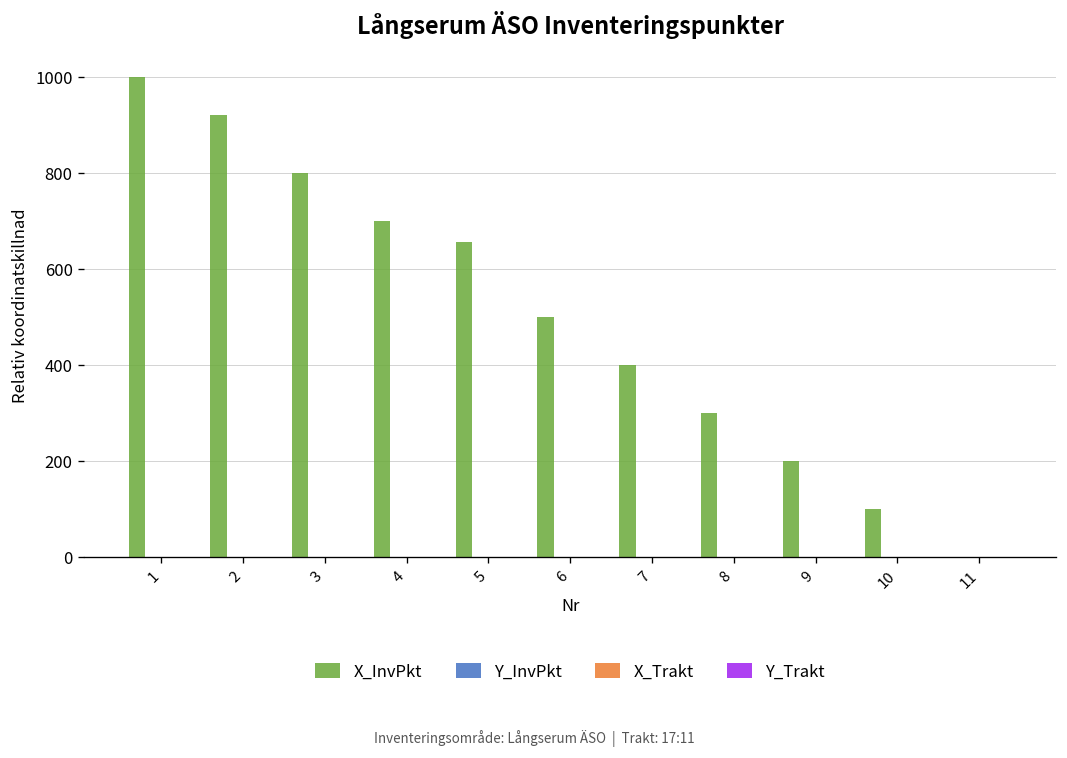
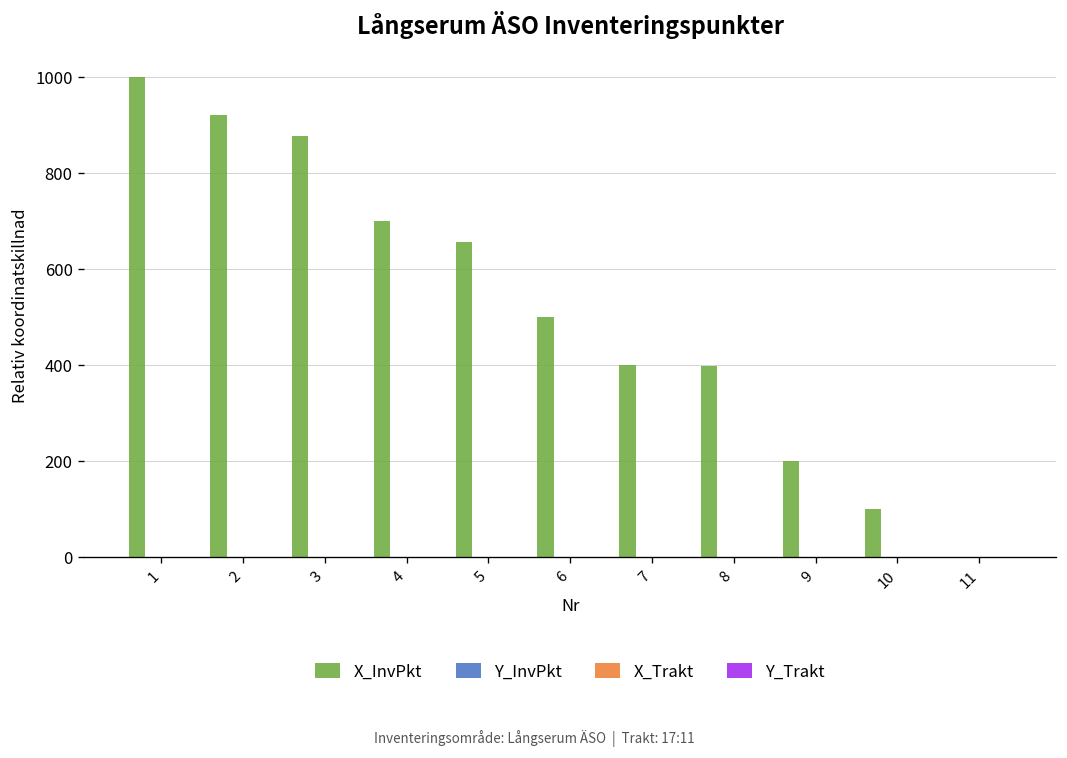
X_InvPkt, 3: 800 -> 880
X_InvPkt, 8: 300 -> 400
